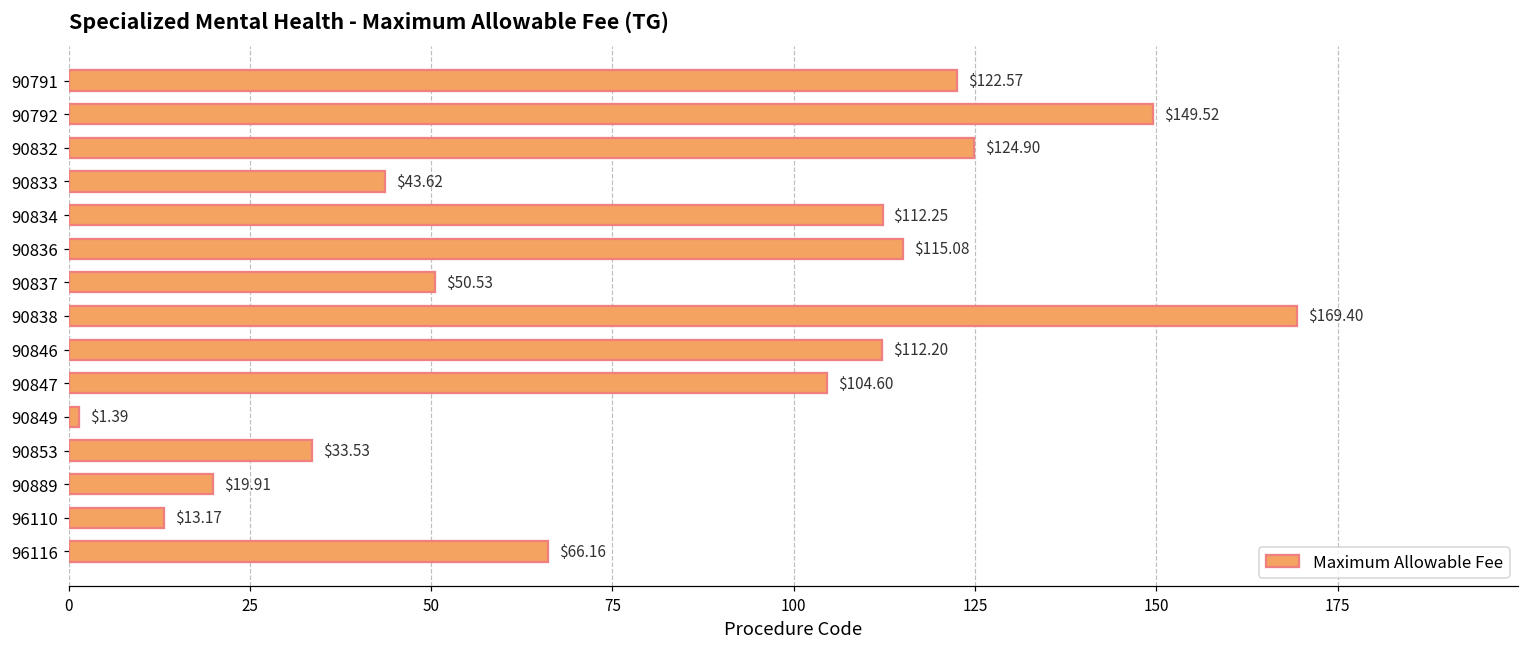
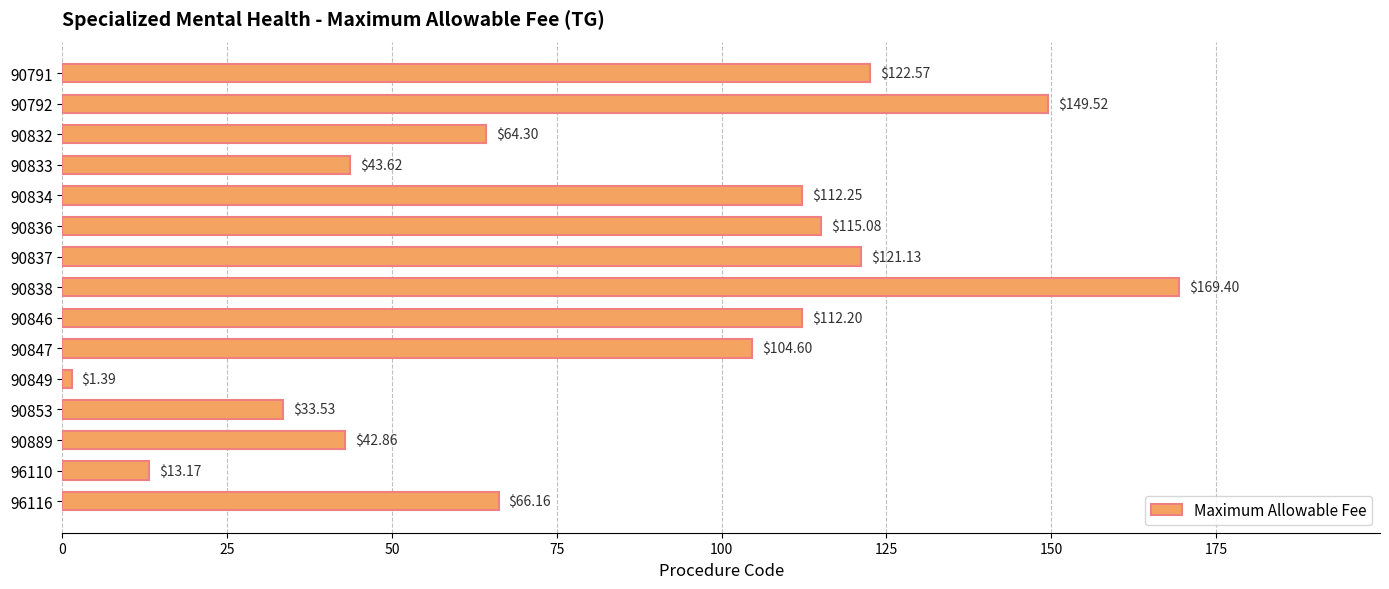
90832: $124.90 -> $64.30
90837: $50.53 -> $121.13
90889: $19.91 -> $42.86
